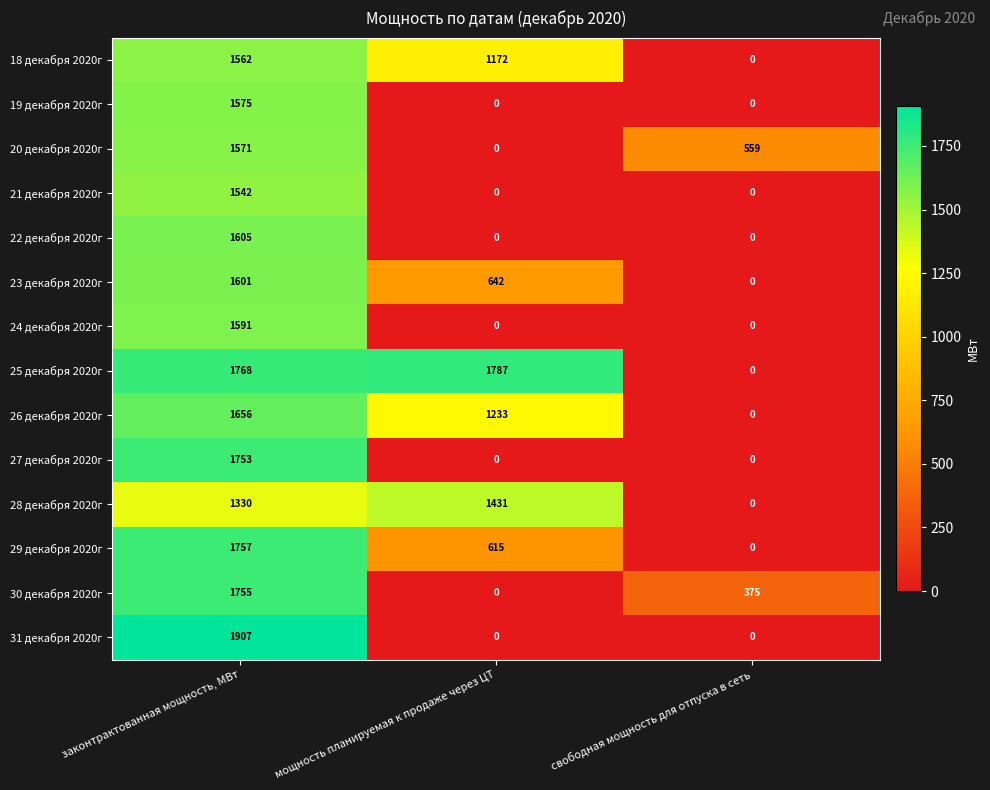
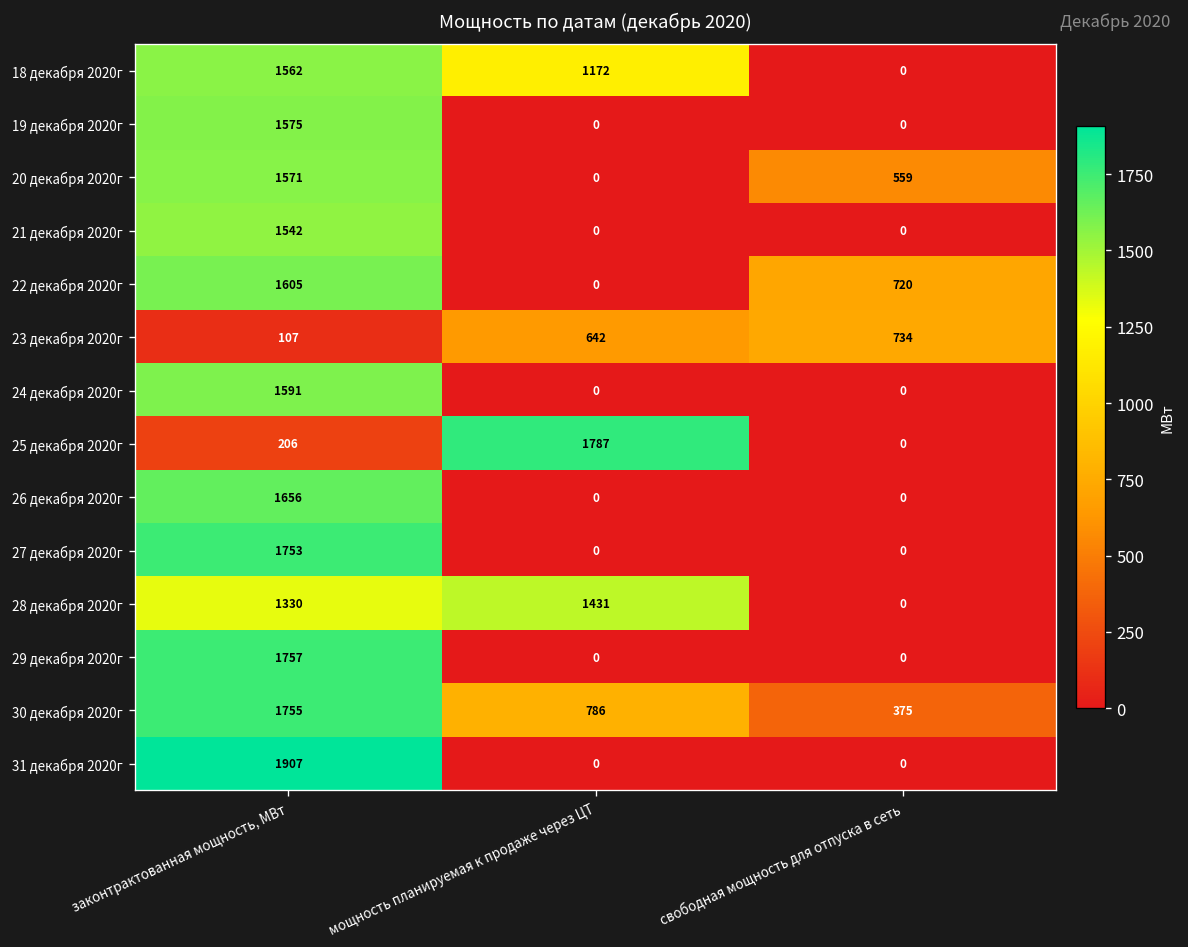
22 декабря 2020г, свободная мощность для отпуска в сеть: 0 -> 720
23 декабря 2020г, законтрактованная мощность, МВт: 1601 -> 107
23 декабря 2020г, свободная мощность для отпуска в сеть: 0 -> 734
25 декабря 2020г, законтрактованная мощность, МВт: 1768 -> 206
26 декабря 2020г, мощность планируемая к продаже через ЦТ: 1233 -> 0
29 декабря 2020г, мощность планируемая к продаже через ЦТ: 615 -> 0
30 декабря 2020г, мощность планируемая к продаже через ЦТ: 0 -> 786
